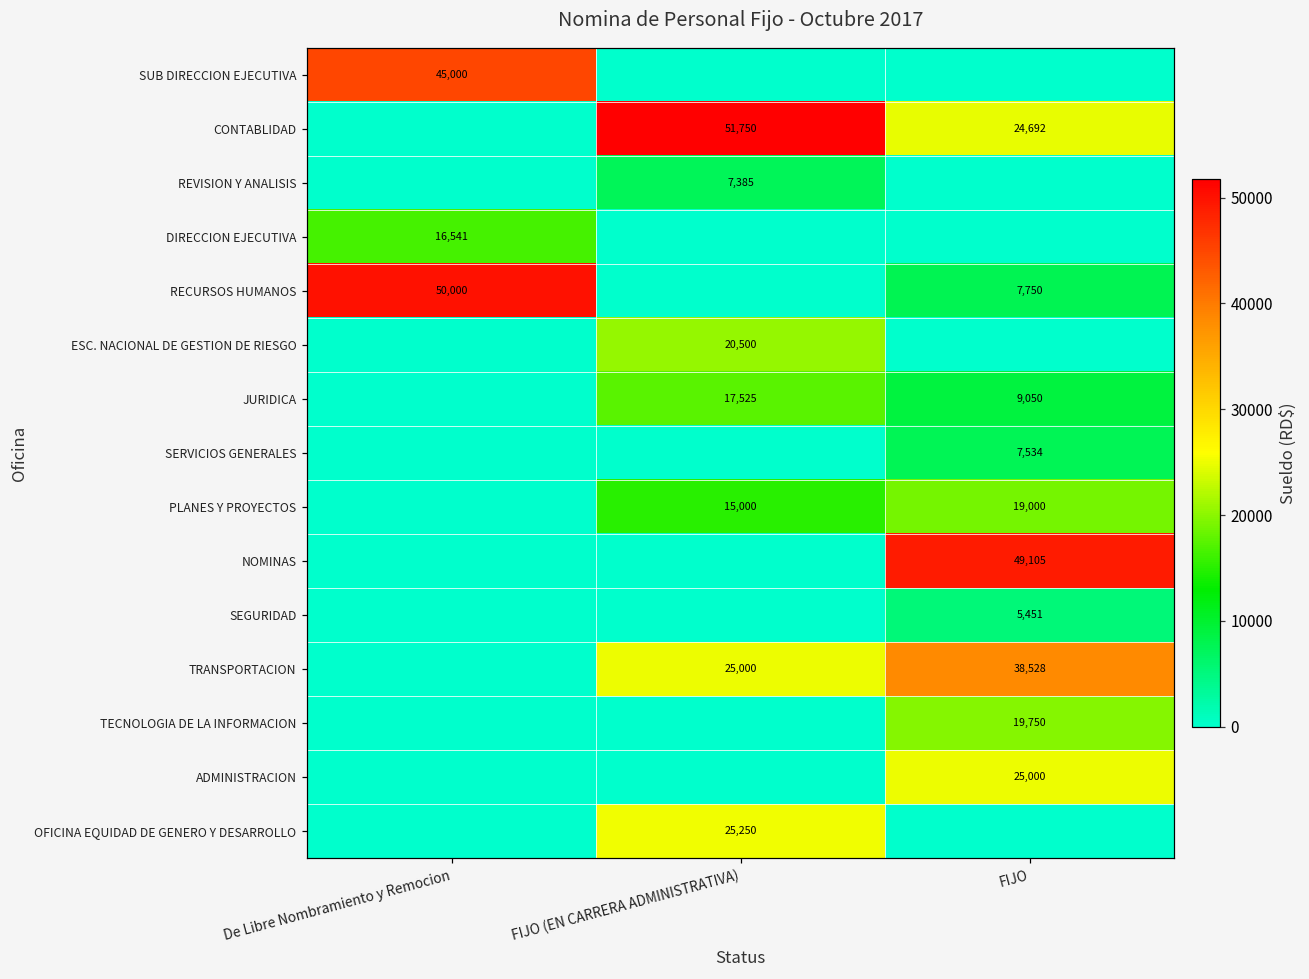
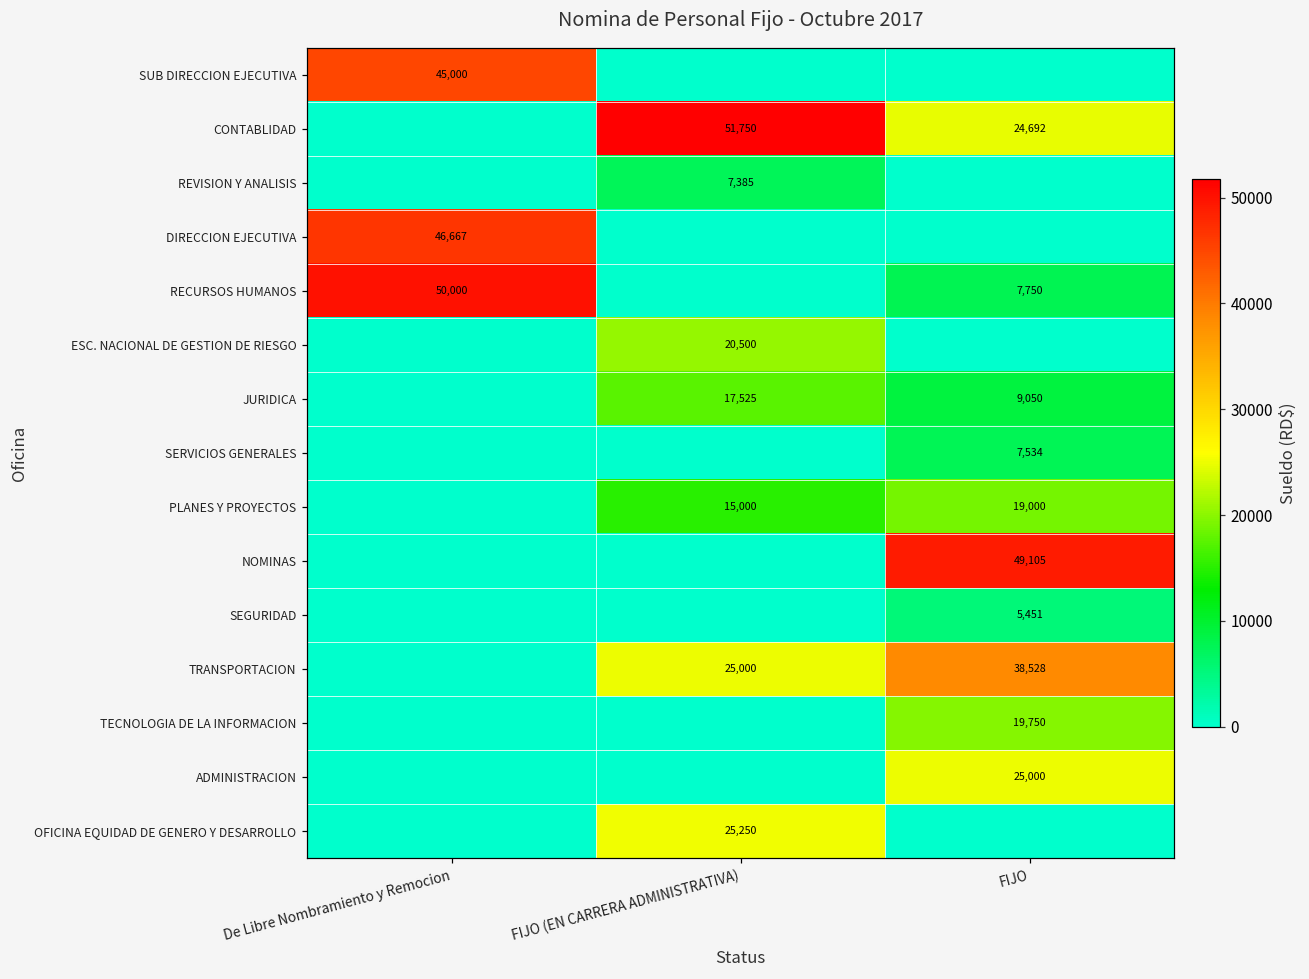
DIRECCION EJECUTIVA, De Libre Nombramiento y Remocion: 16,541 -> 46,667
